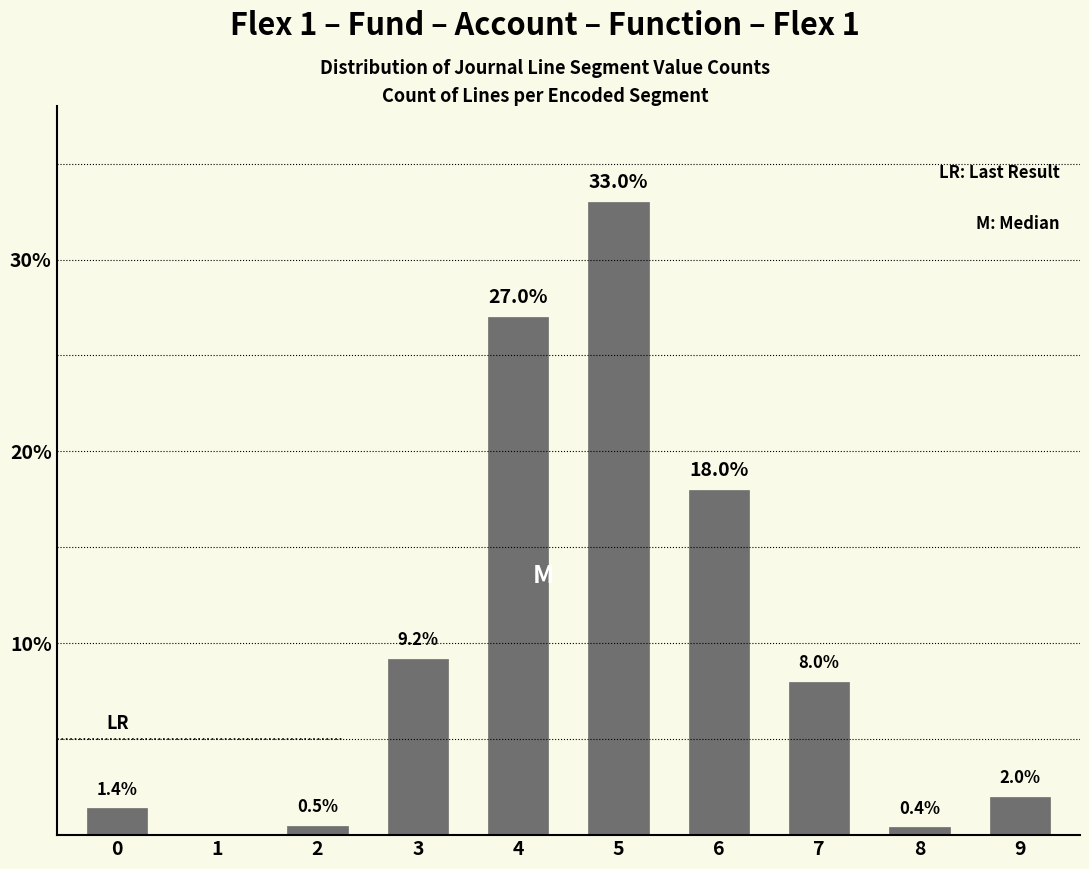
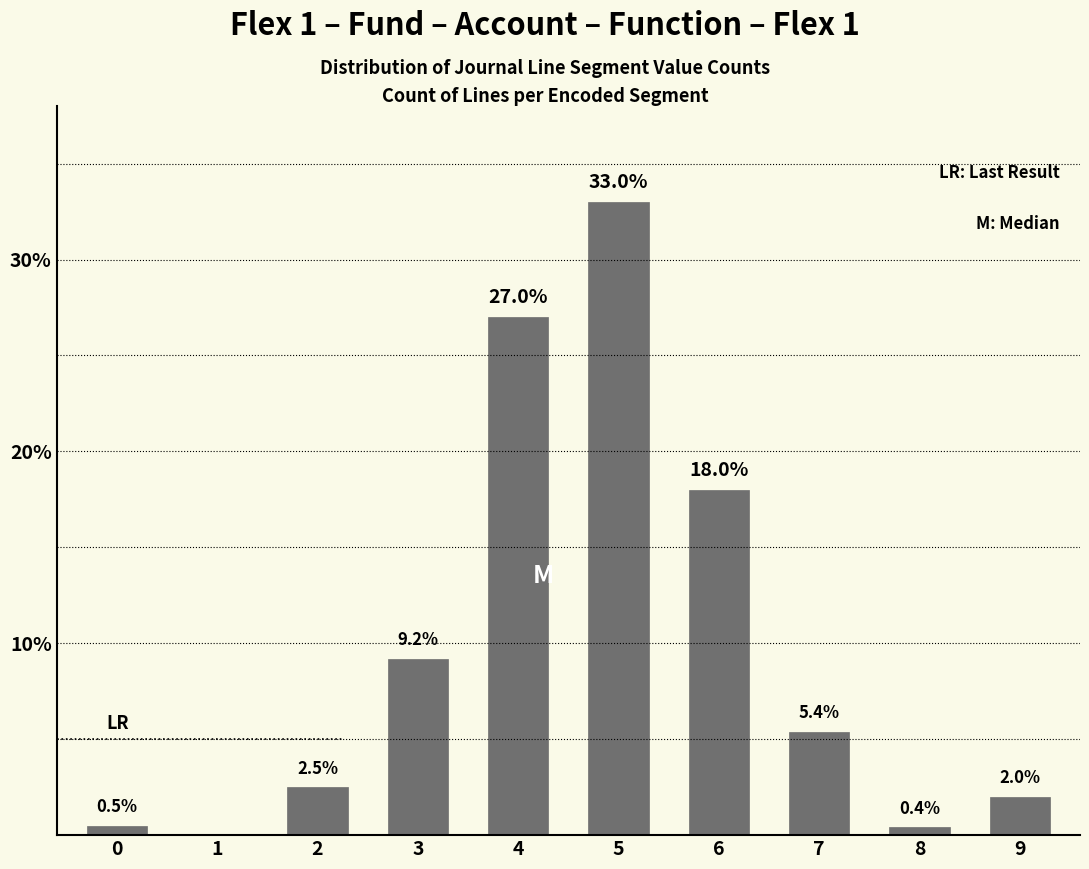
0: 1.4% -> 0.5%
2: 0.5% -> 2.5%
7: 8.0% -> 5.4%
